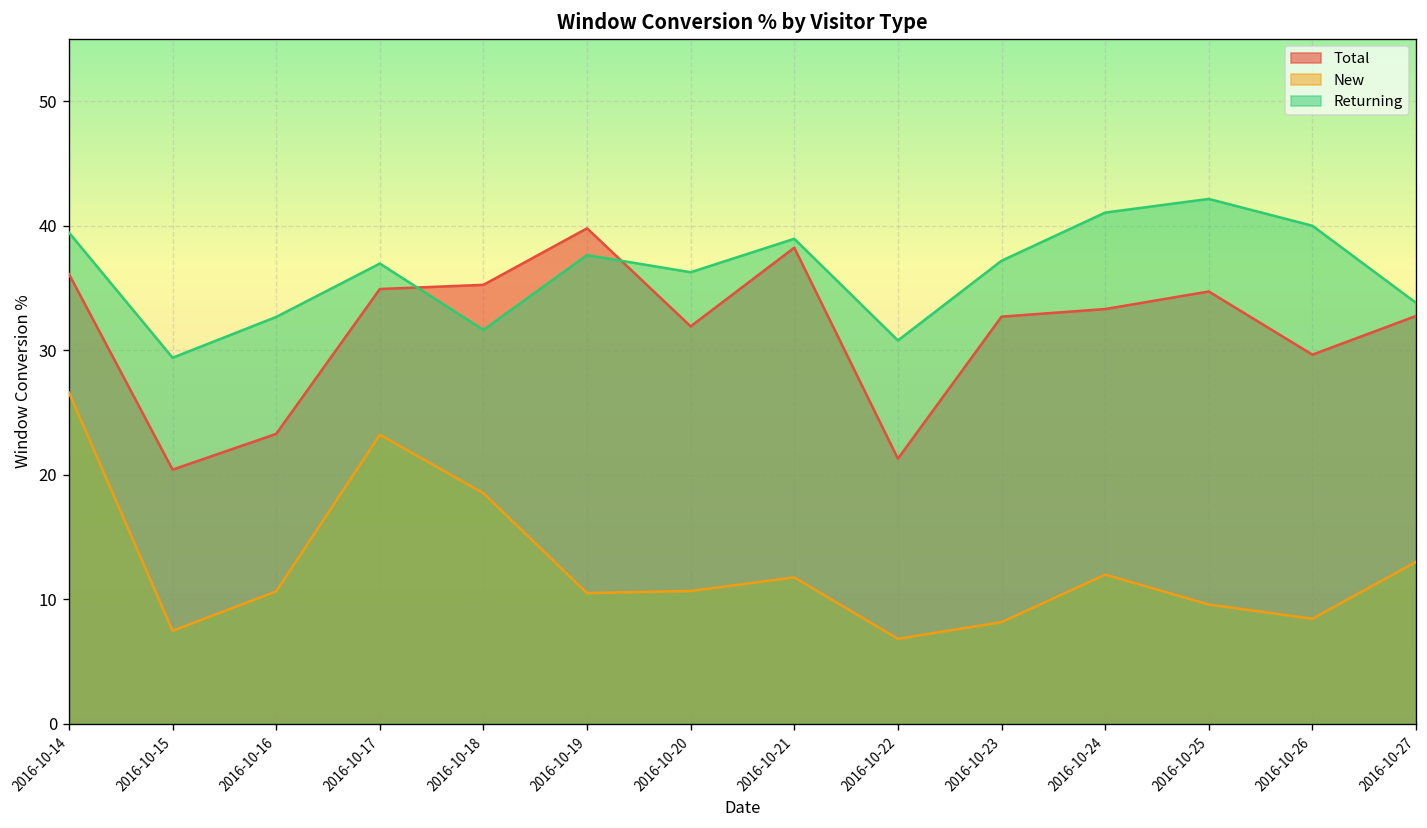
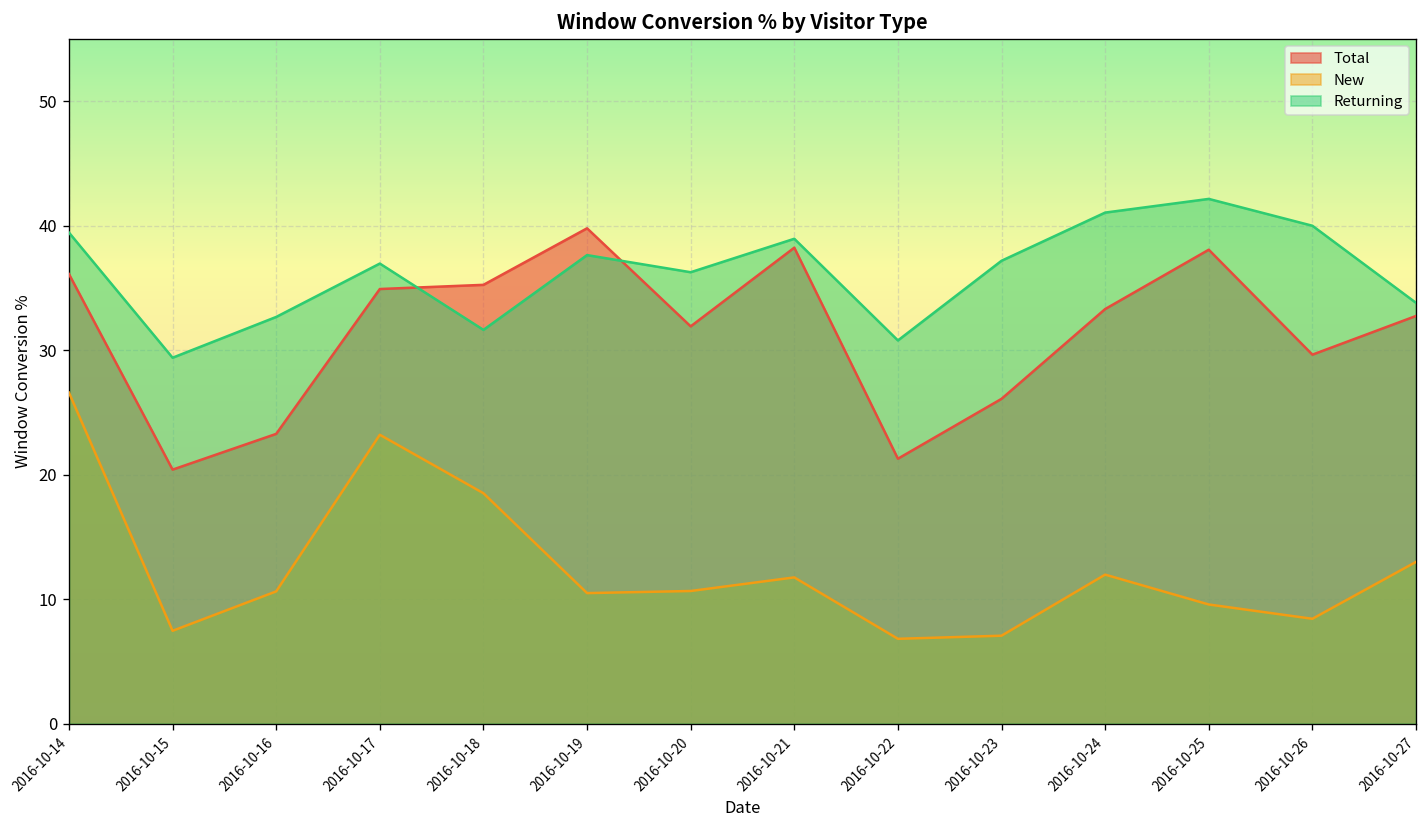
Total, 2016-10-23: 32.7 -> 26.1
New, 2016-10-23: 8.2 -> 7.1
Total, 2016-10-25: 34.7 -> 38.1
